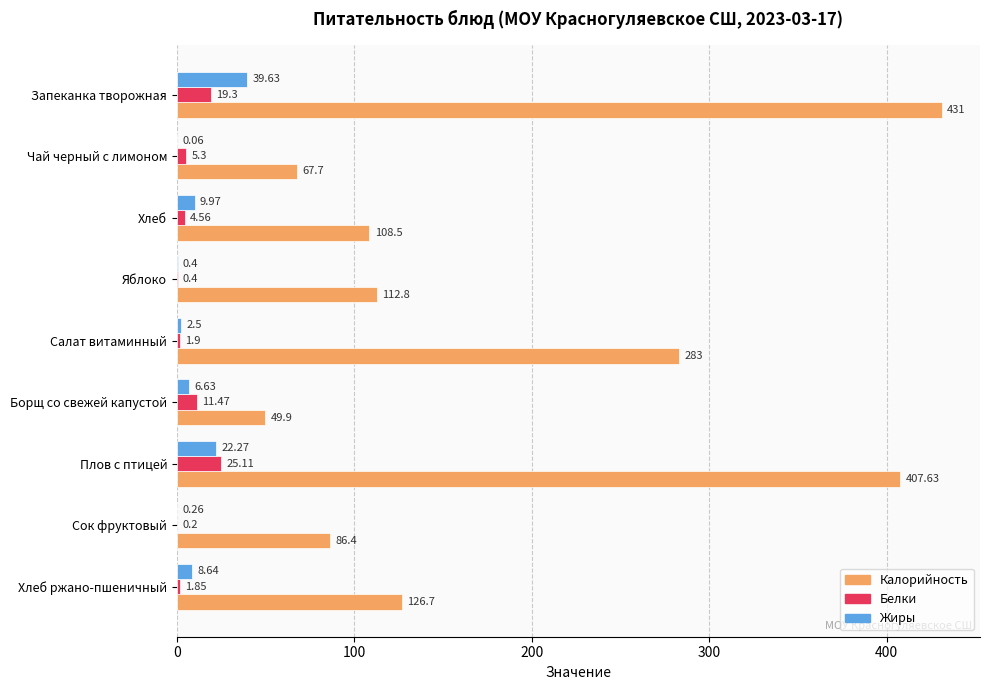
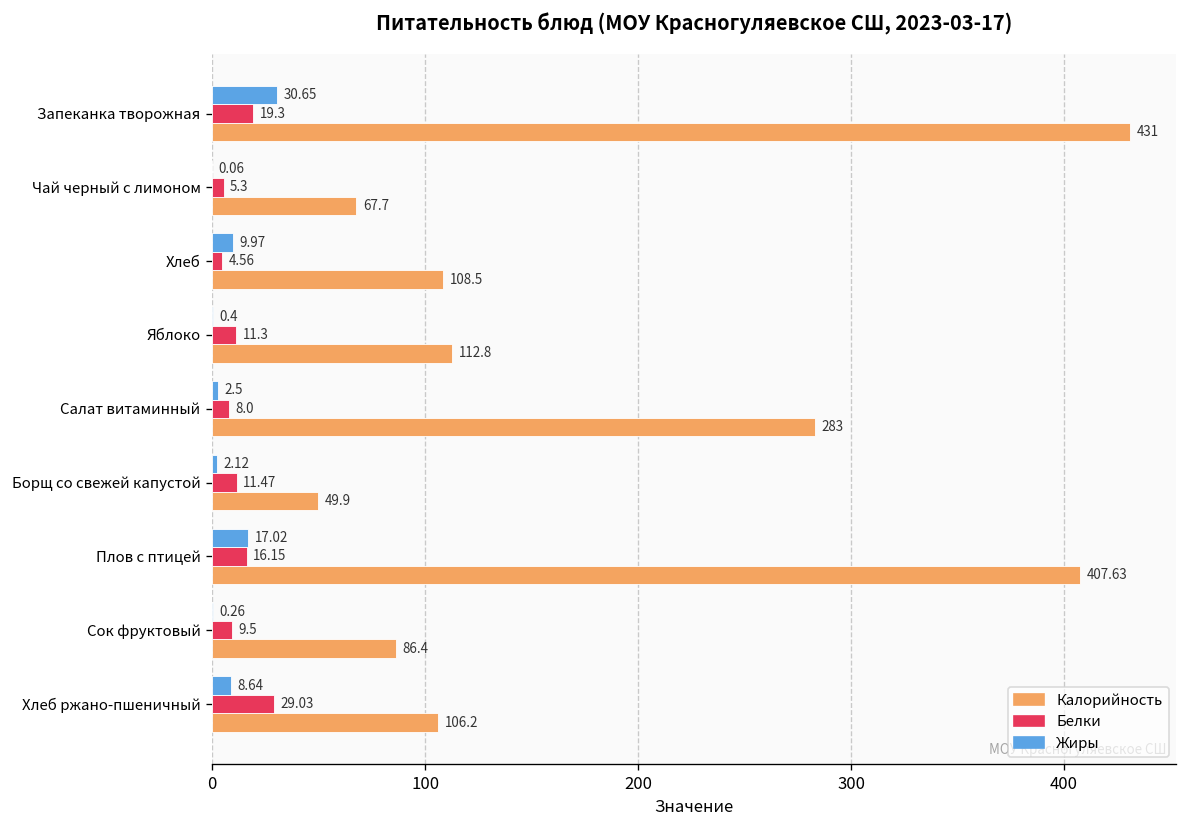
Жиры, Запеканка творожная: 39.63 -> 30.65
Белки, Яблоко: 0.4 -> 11.3
Белки, Салат витаминный: 1.9 -> 8.0
Жиры, Борщ со свежей капустой: 6.63 -> 2.12
Жиры, Плов с птицей: 22.27 -> 17.02
Белки, Плов с птицей: 25.11 -> 16.15
Белки, Сок фруктовый: 0.2 -> 9.5
Белки, Хлеб ржано-пшеничный: 1.85 -> 29.03
Калорийность, Хлеб ржано-пшеничный: 126.7 -> 106.2
